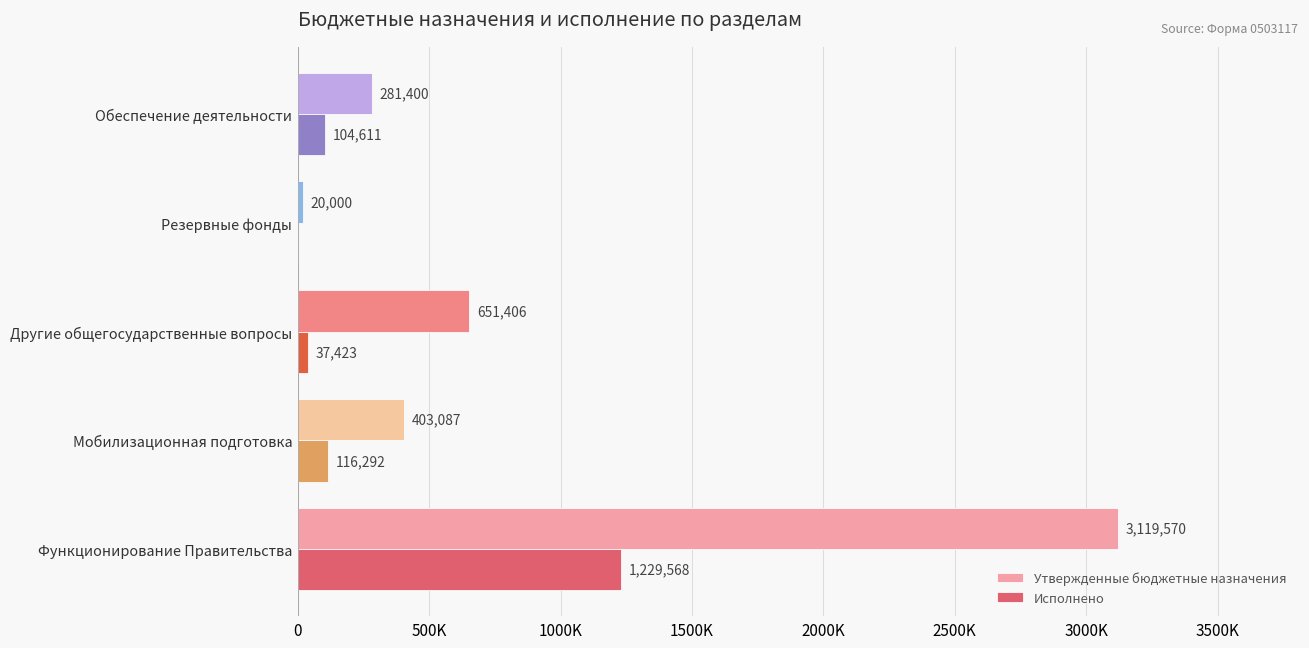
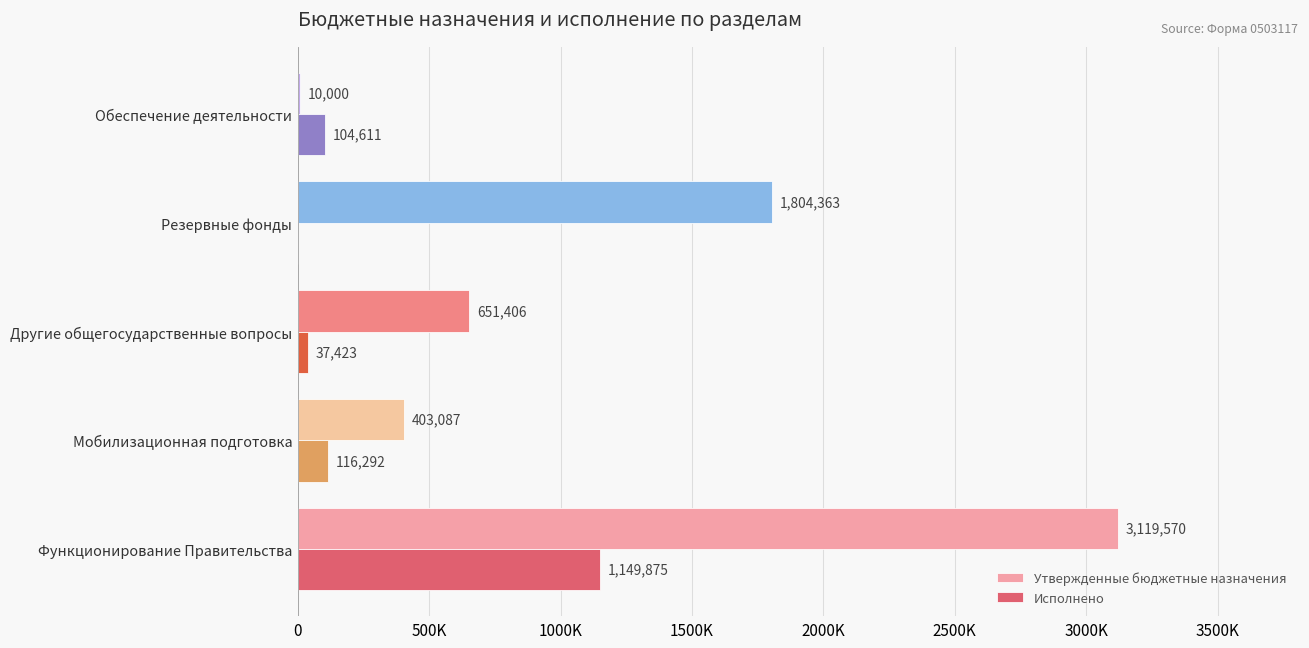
Утвержденные бюджетные назначения, Обеспечение деятельности: 281,400 -> 10,000
Утвержденные бюджетные назначения, Резервные фонды: 20,000 -> 1,804,363
Исполнено, Функционирование Правительства: 1,229,568 -> 1,149,875
